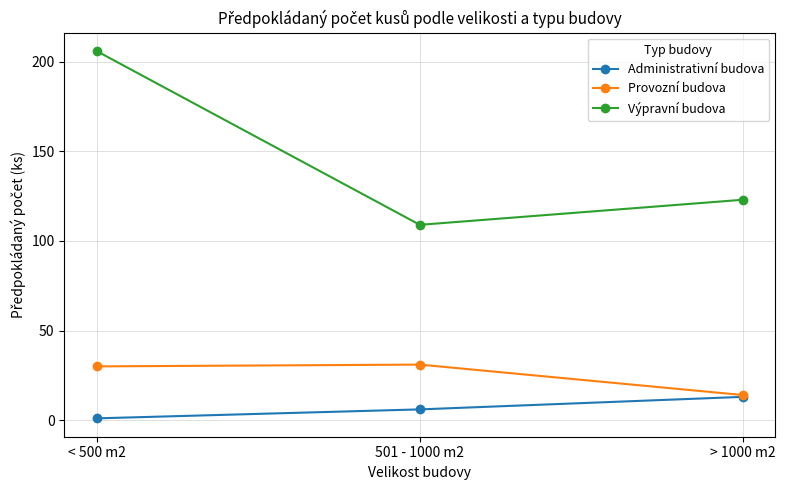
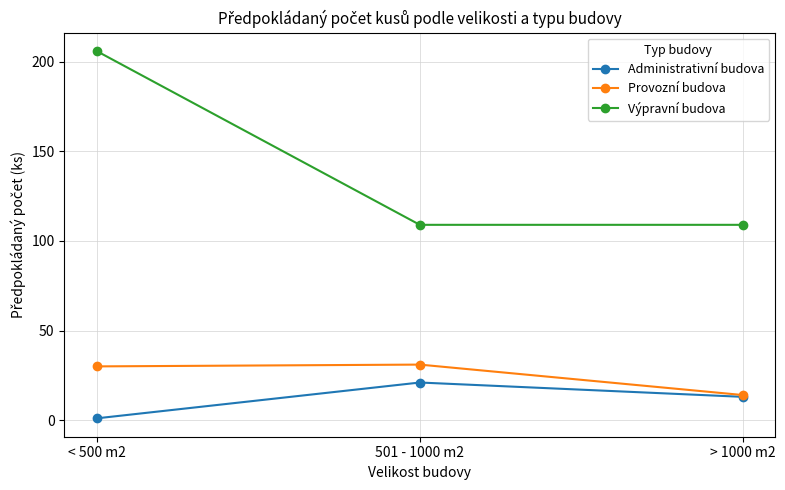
Administrativní budova, 501 - 1000 m2: 6 -> 21
Výpravní budova, > 1000 m2: 123 -> 109
